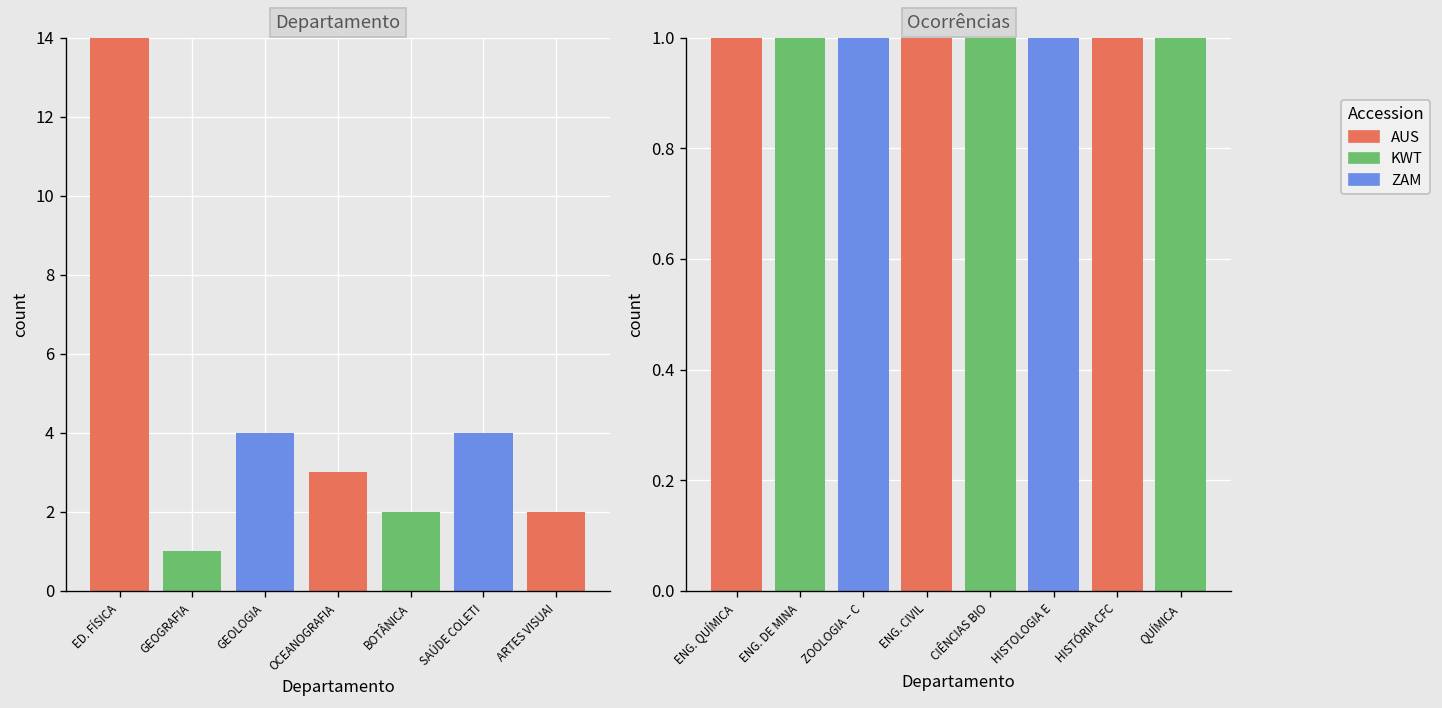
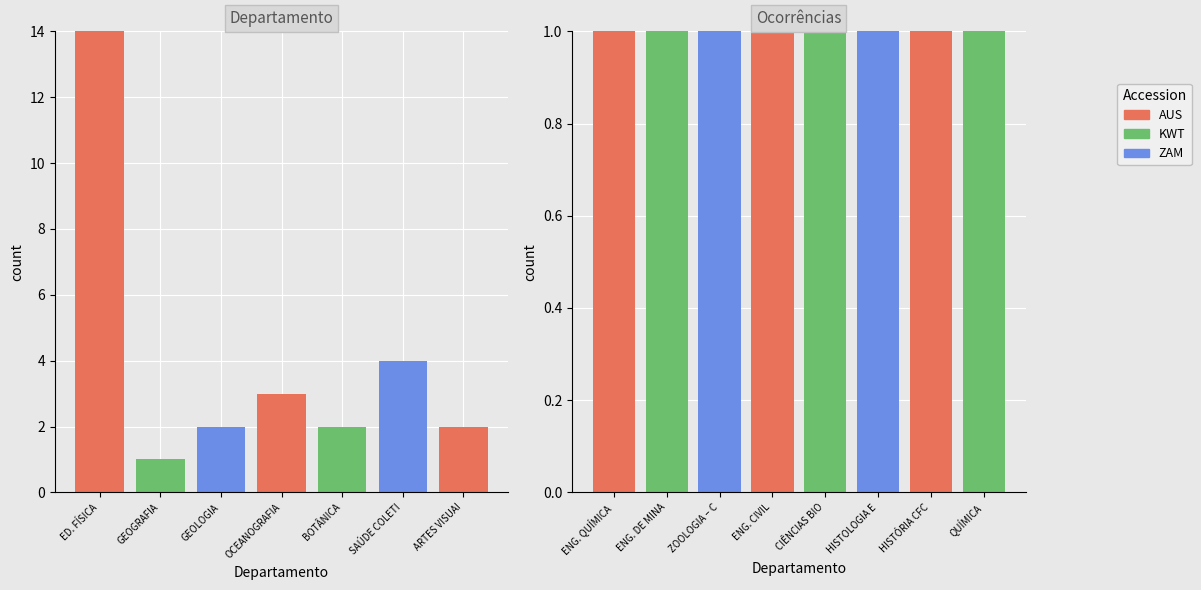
Departamento, ZAM, GEOLOGIA: 4 -> 2
